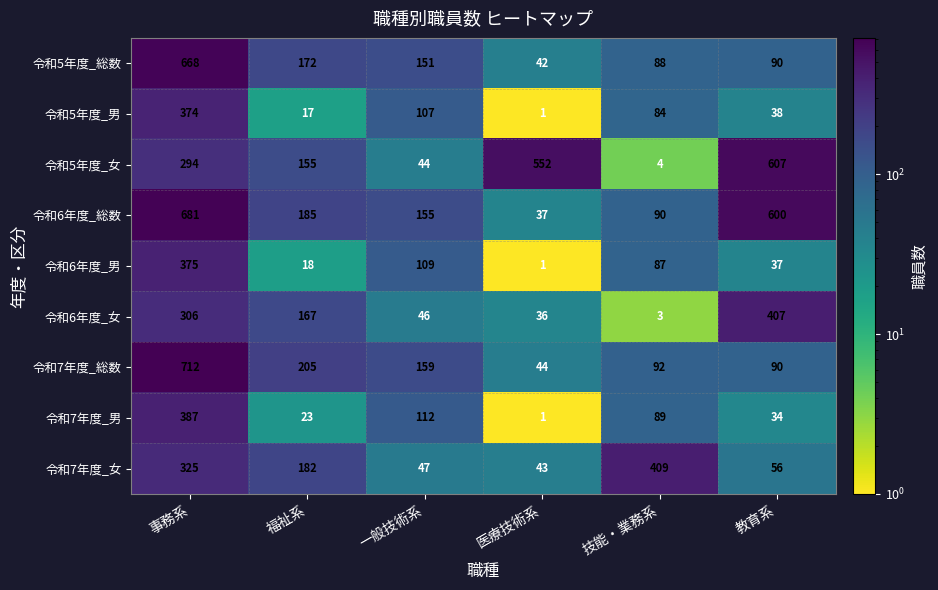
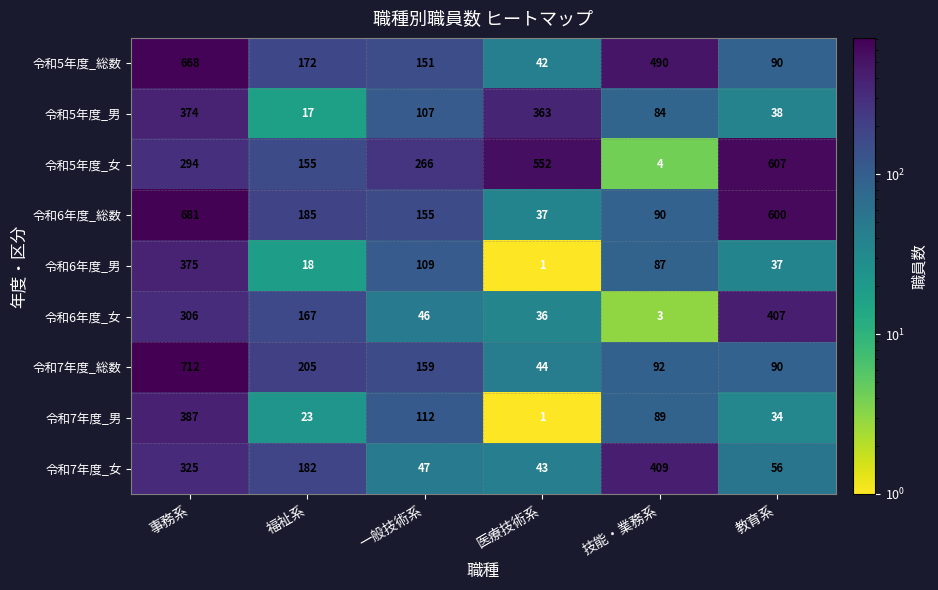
令和5年度_総数, 技能・業務系: 88 -> 490
令和5年度_男, 医療技術系: 1 -> 363
令和5年度_女, 一般技術系: 44 -> 266
